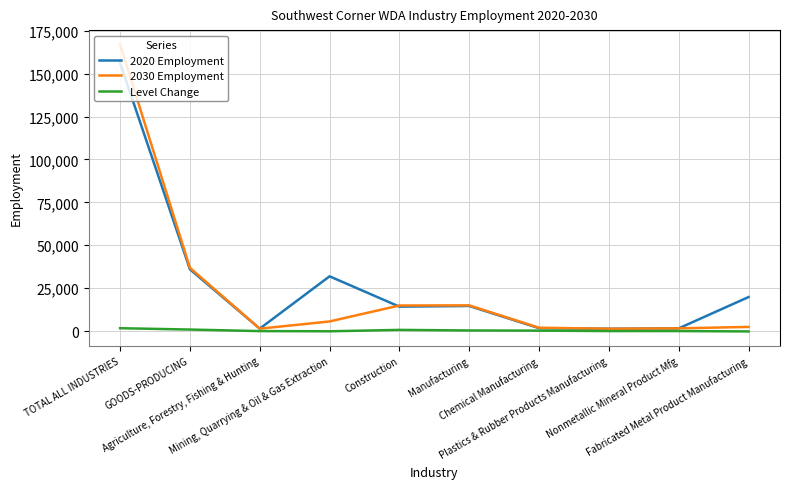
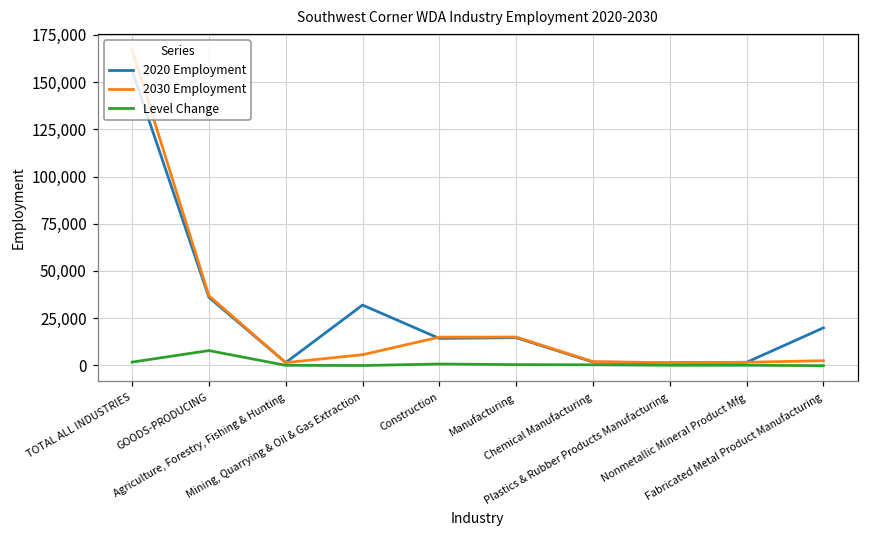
Level Change, GOODS-PRODUCING: 1,000 -> 8,000
